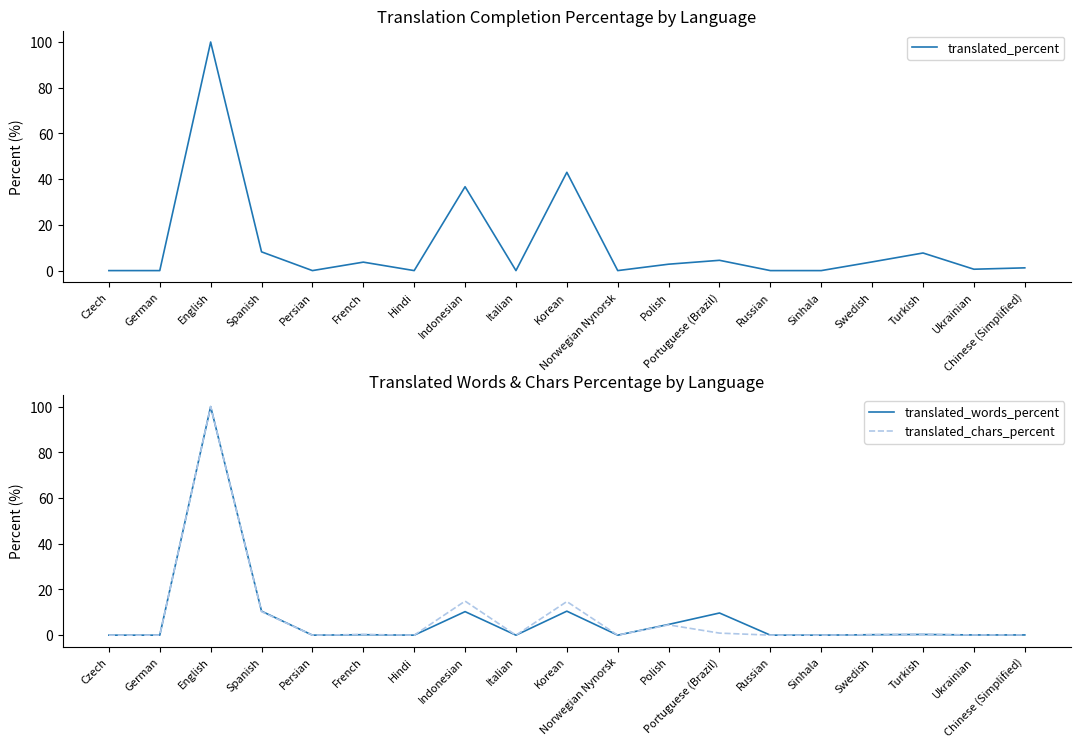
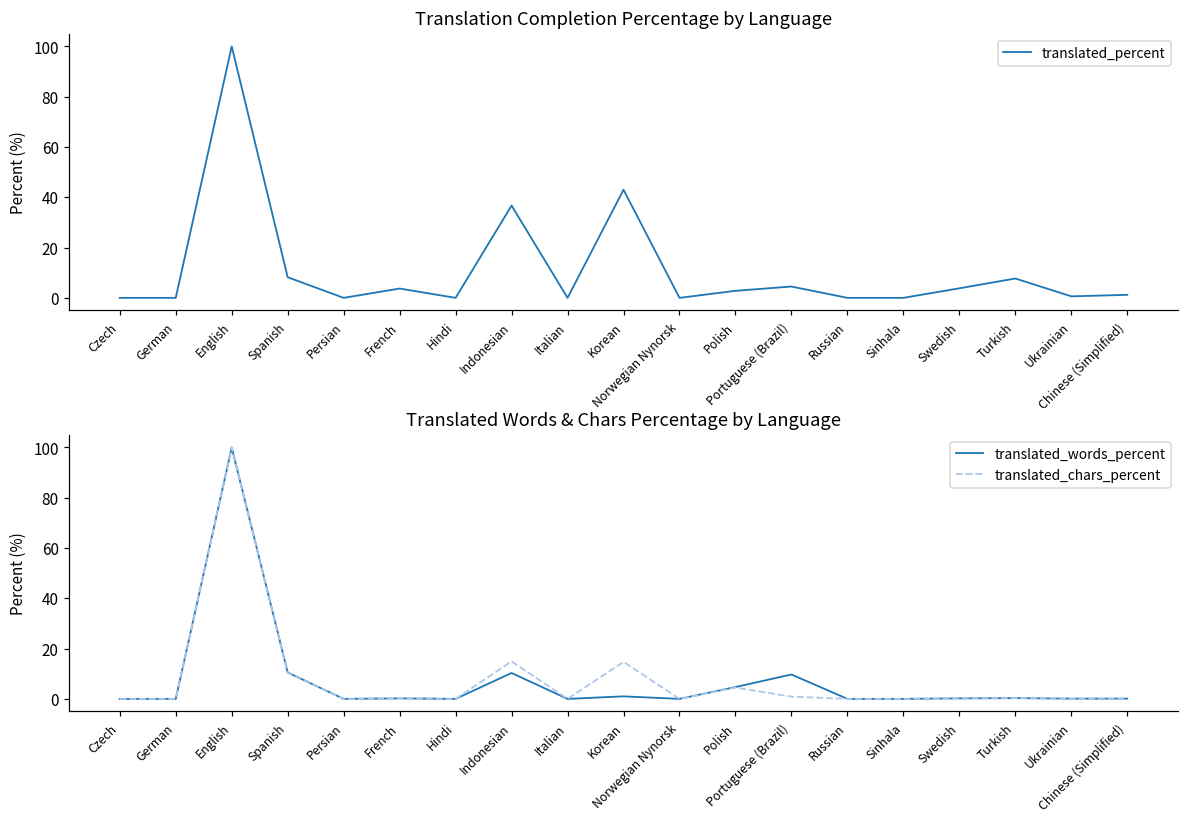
Translated Words & Chars Percentage by Language, translated_words_percent, Korean: 11 -> 1
